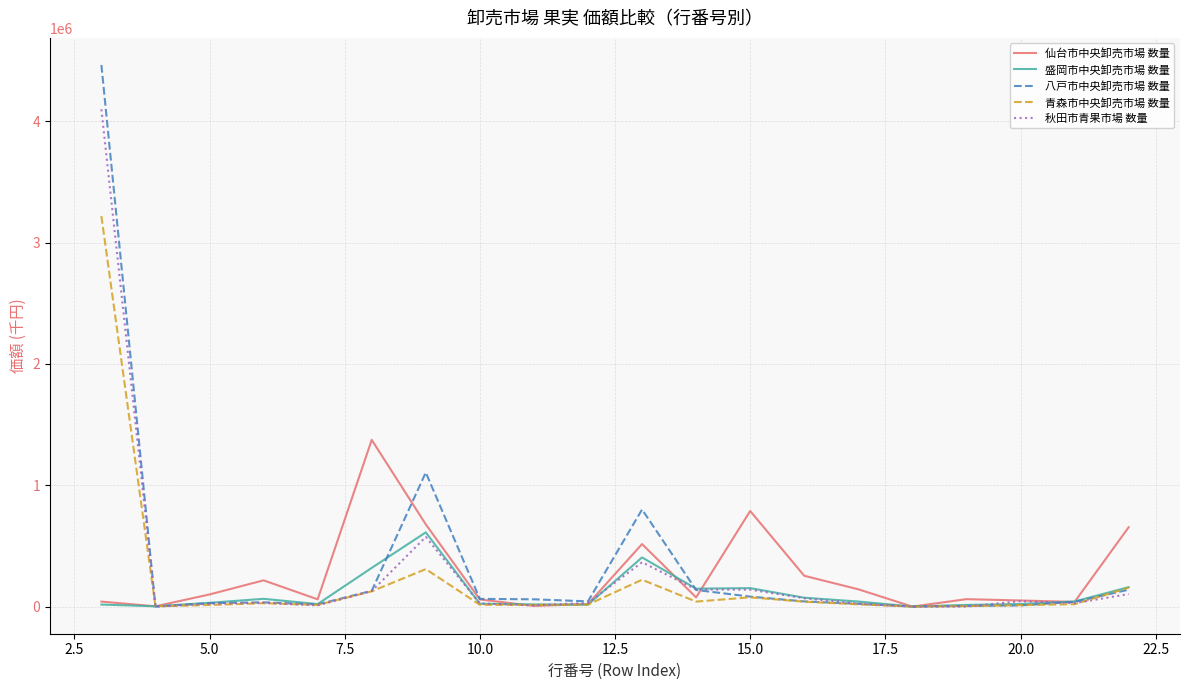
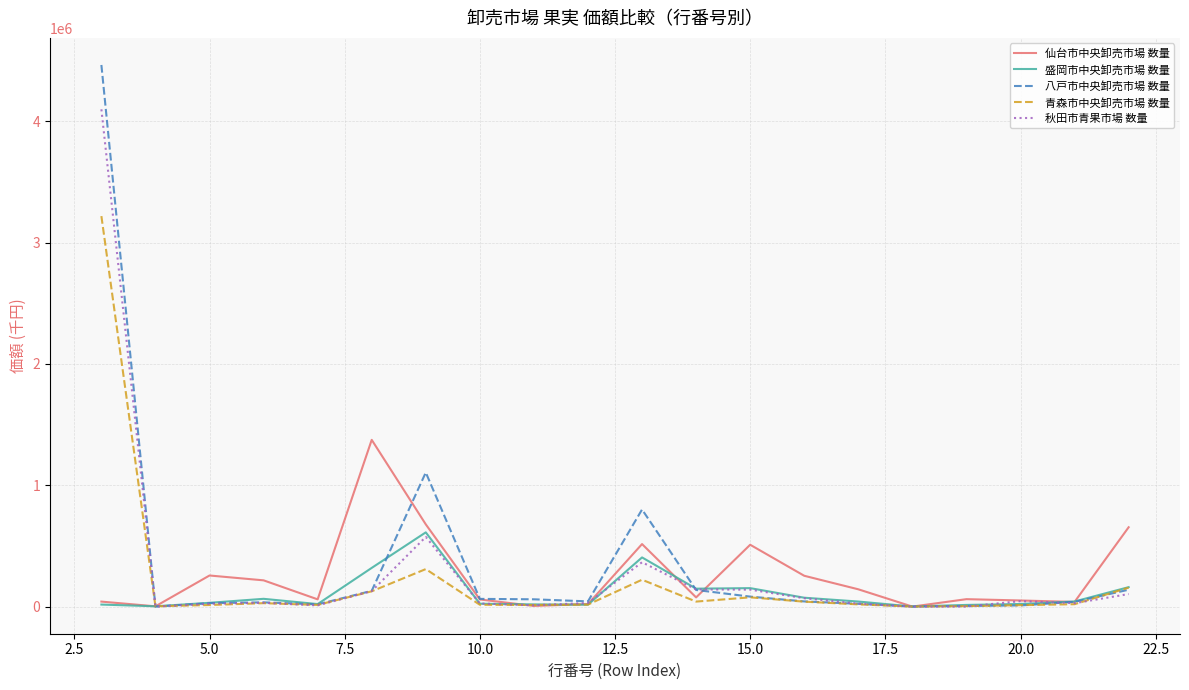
仙台市中央卸売市場 数量, 5.0: 100000 -> 260000
仙台市中央卸売市場 数量, 15.0: 790000 -> 510000
